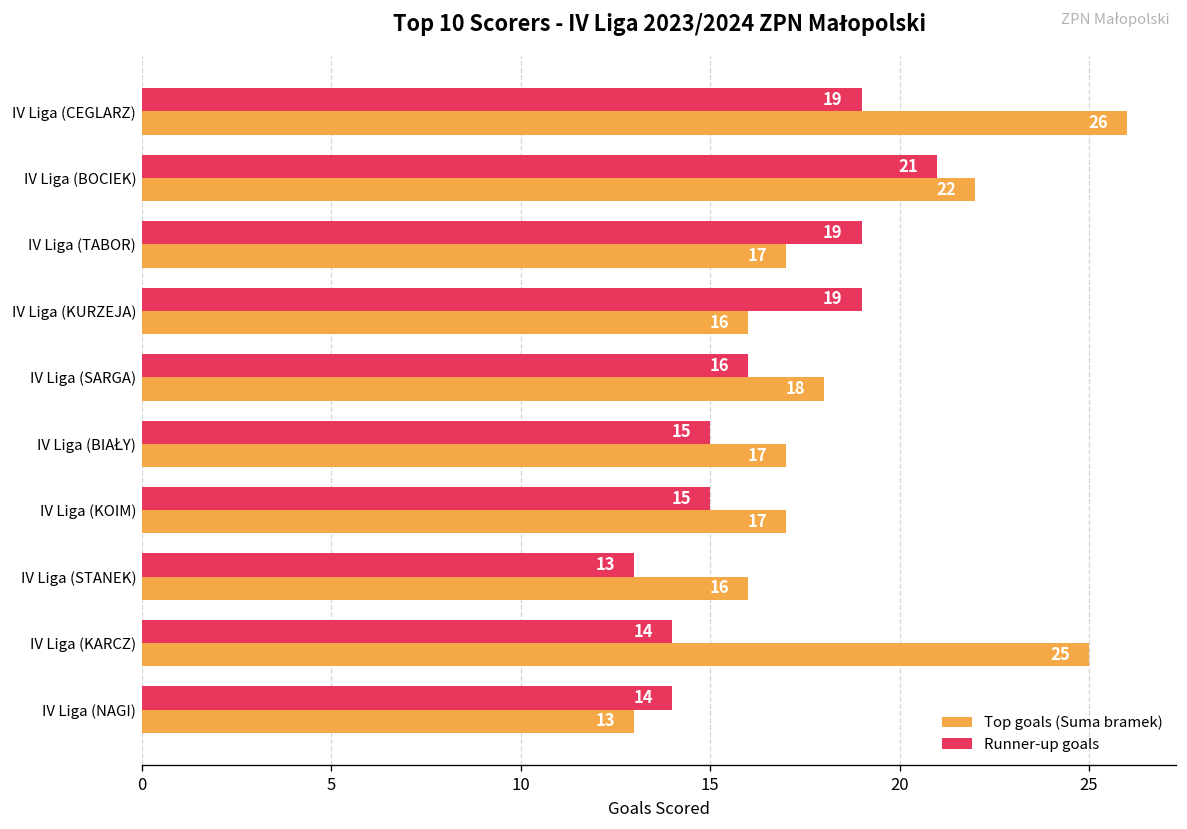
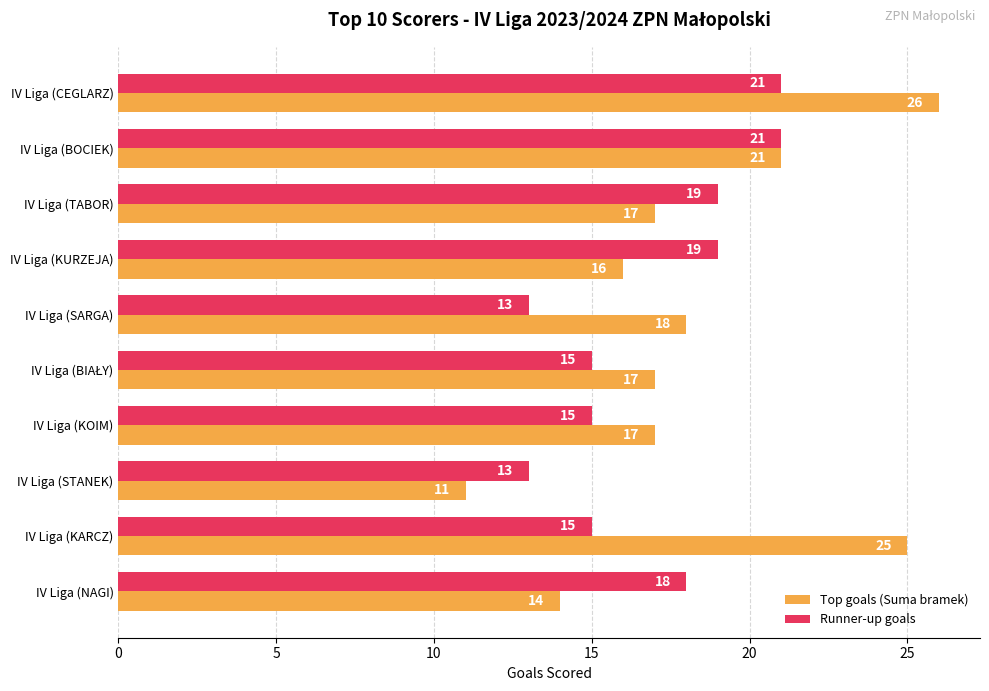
Runner-up goals, IV Liga (CEGLARZ): 19 -> 21
Top goals (Suma bramek), IV Liga (BOCIEK): 22 -> 21
Runner-up goals, IV Liga (SARGA): 16 -> 13
Top goals (Suma bramek), IV Liga (STANEK): 16 -> 11
Runner-up goals, IV Liga (KARCZ): 14 -> 15
Runner-up goals, IV Liga (NAGI): 14 -> 18
Top goals (Suma bramek), IV Liga (NAGI): 13 -> 14
